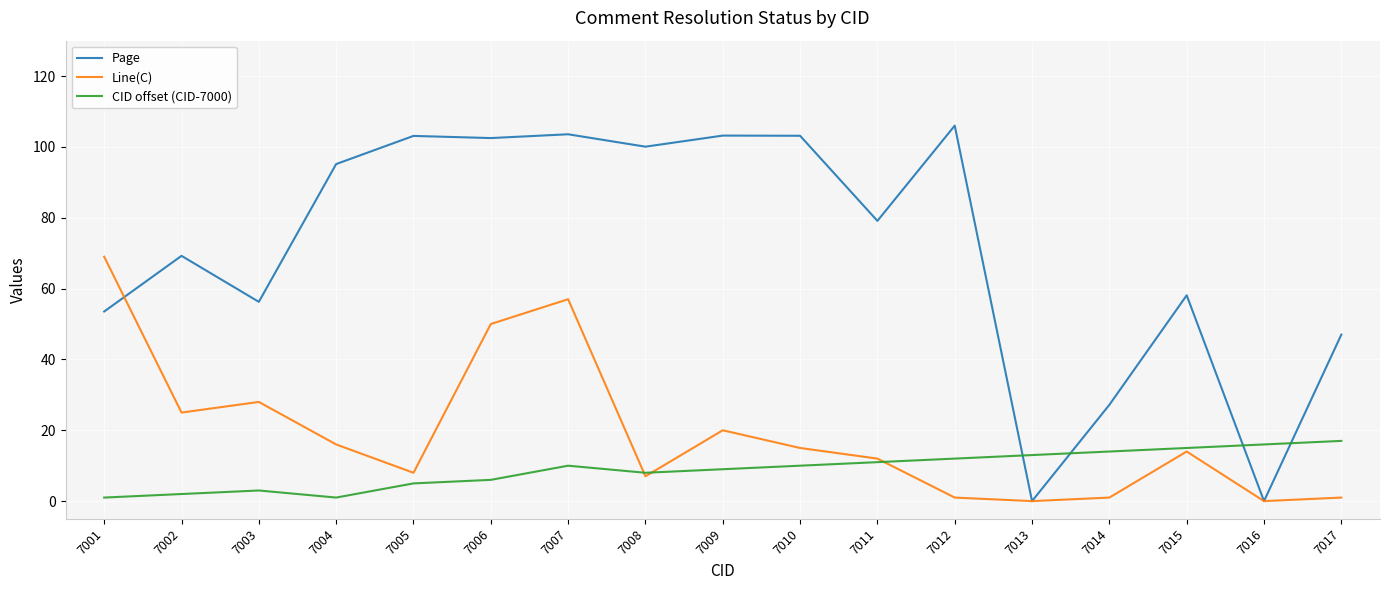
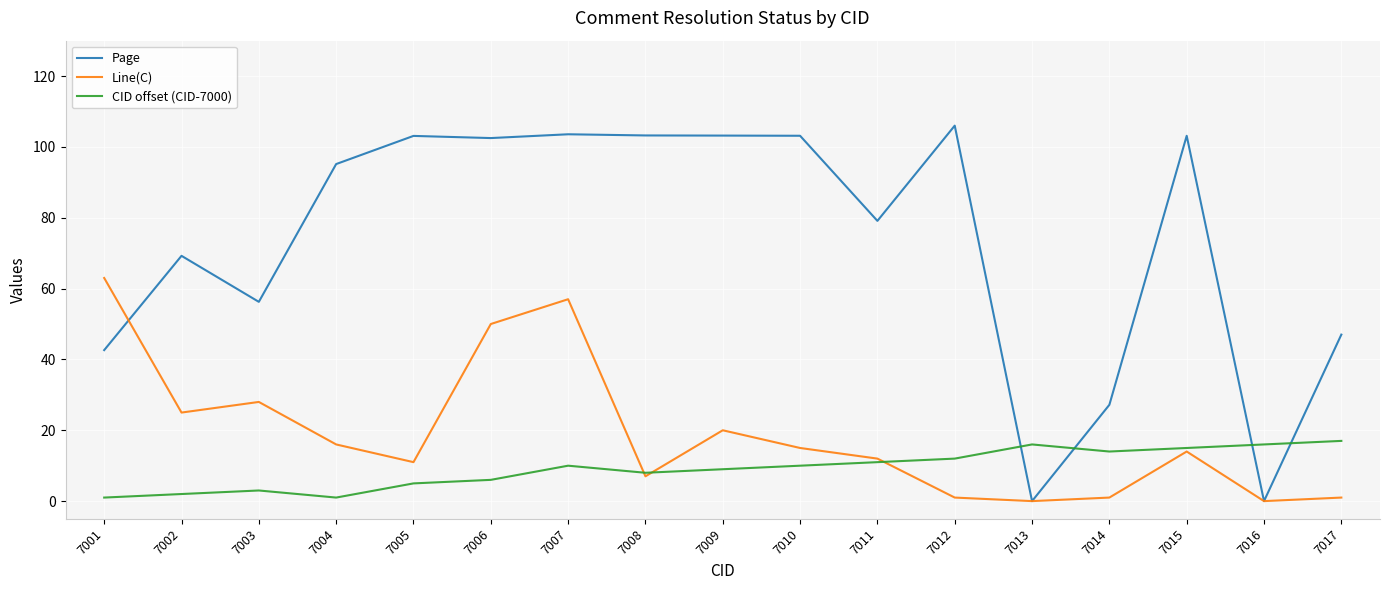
Page, 7001: 54 -> 43
Line(C), 7001: 69 -> 63
Line(C), 7005: 8 -> 11
Page, 7008: 100 -> 103
CID offset (CID-7000), 7013: 13 -> 16
Page, 7015: 58 -> 103
